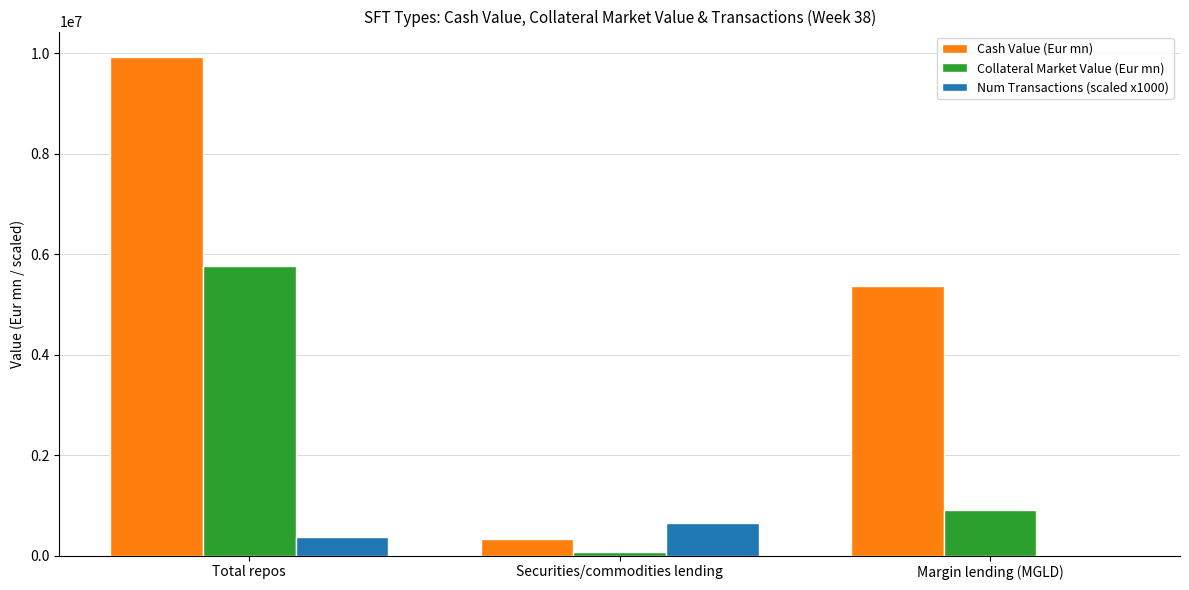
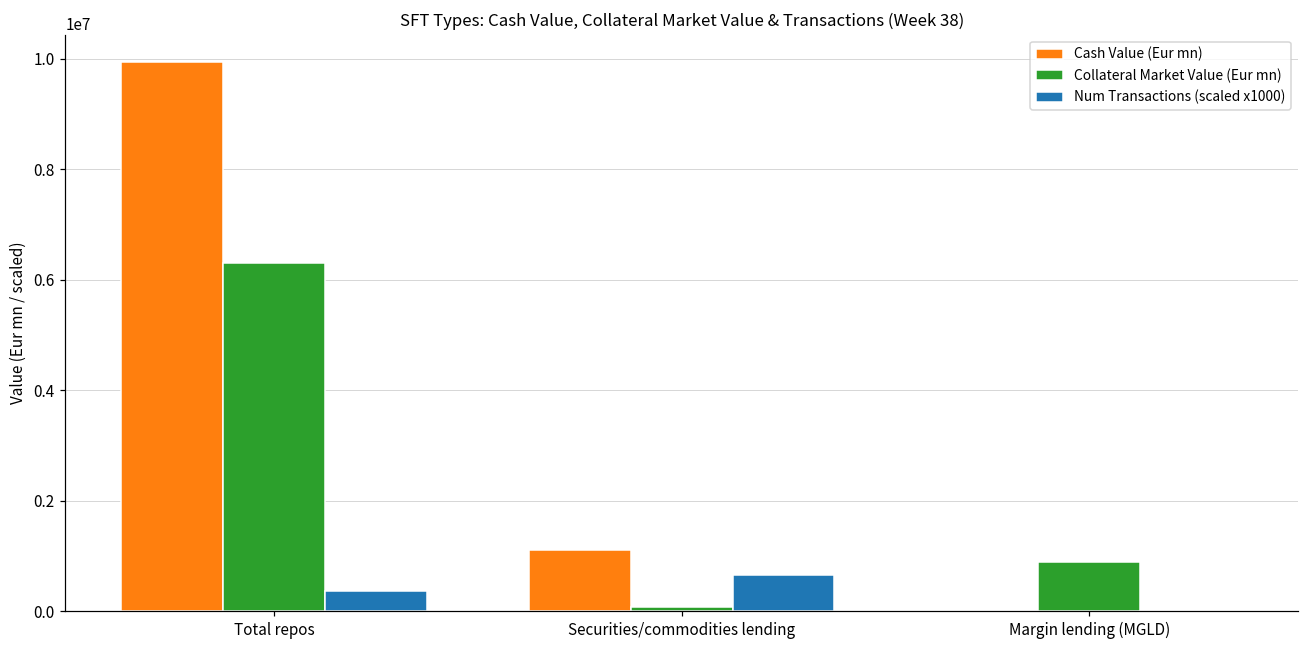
Collateral Market Value (Eur mn), Total repos: 5800000 -> 6300000
Cash Value (Eur mn), Securities/commodities lending: 300000 -> 1100000
Cash Value (Eur mn), Margin lending (MGLD): 5400000 -> 0
